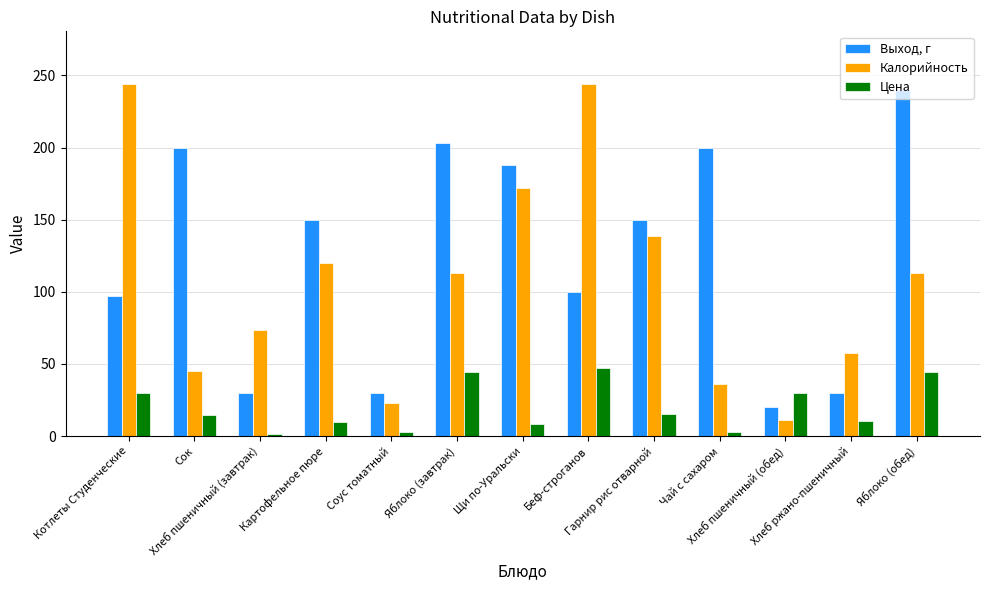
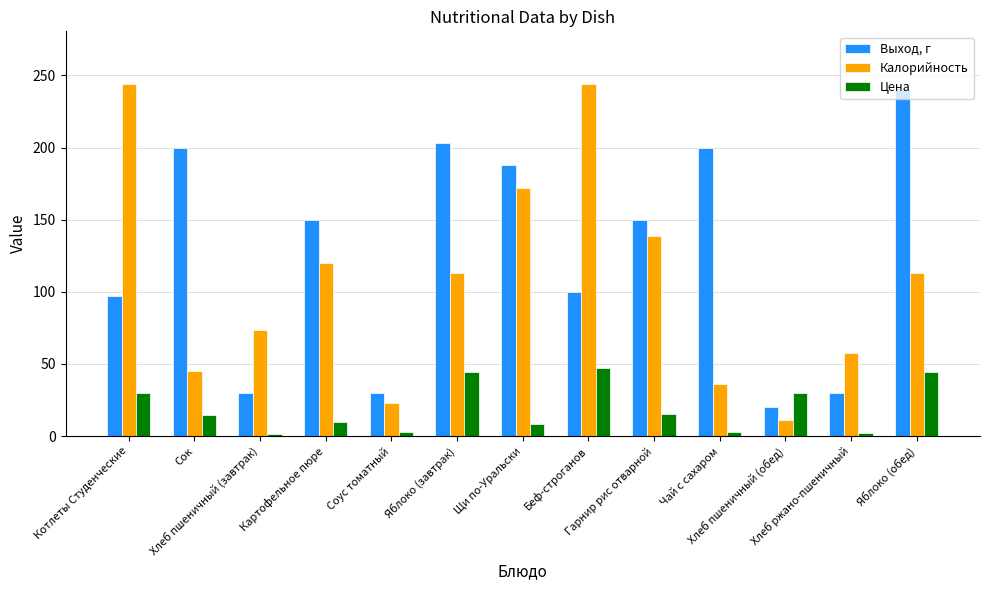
Цена, Хлеб ржано-пшеничный: 11 -> 2
